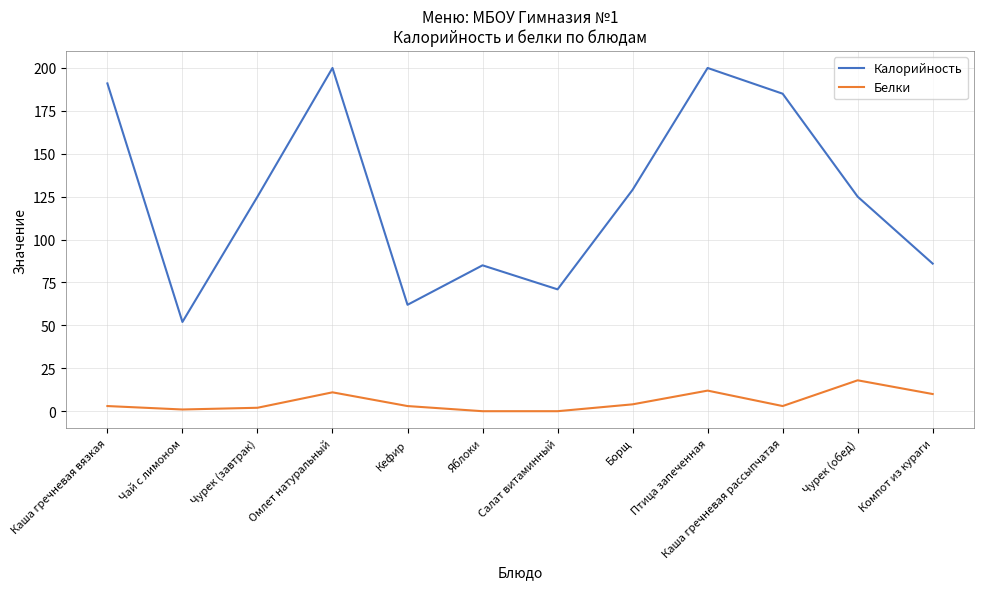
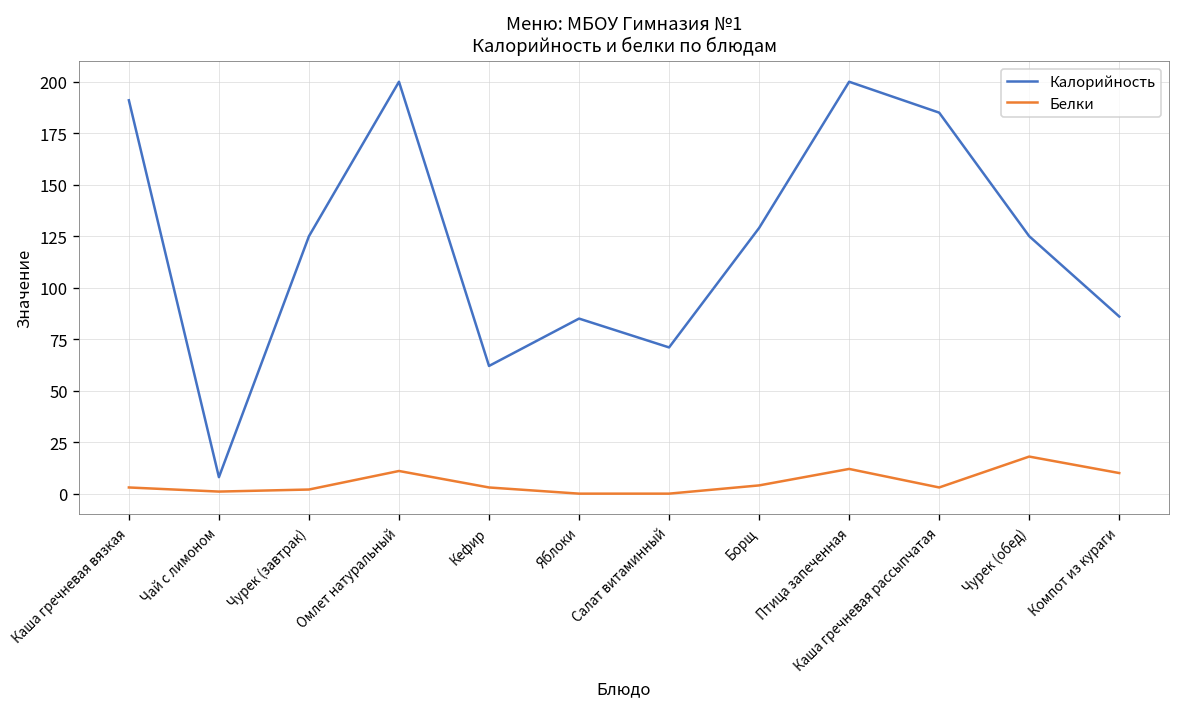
Калорийность, Чай с лимоном: 52 -> 8
